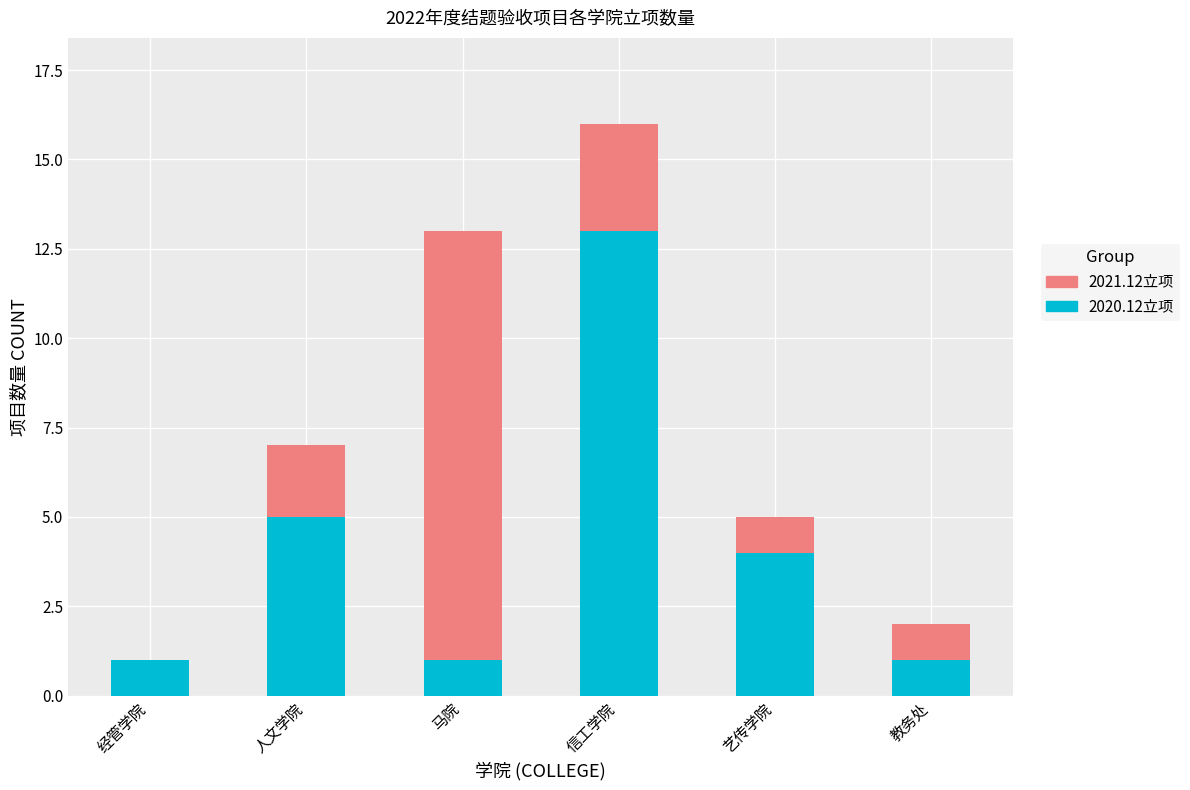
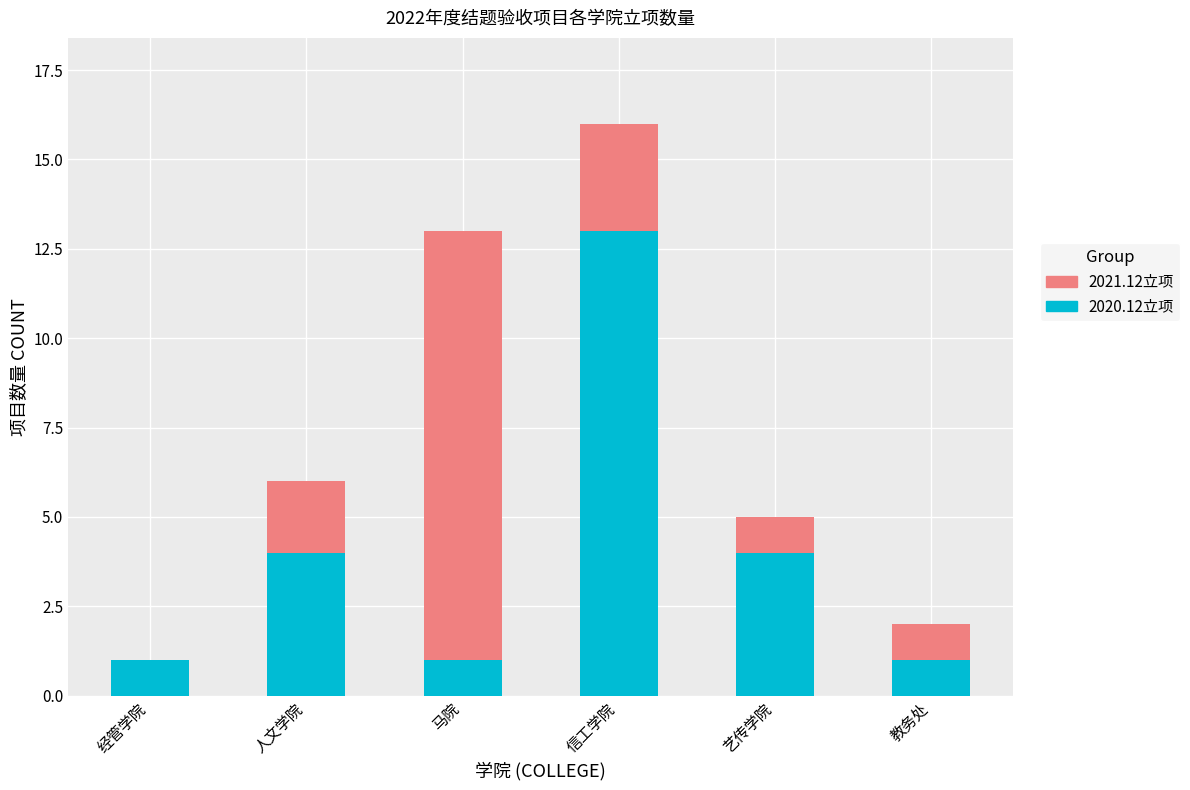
2020.12立项, 人文学院: 5 -> 4
